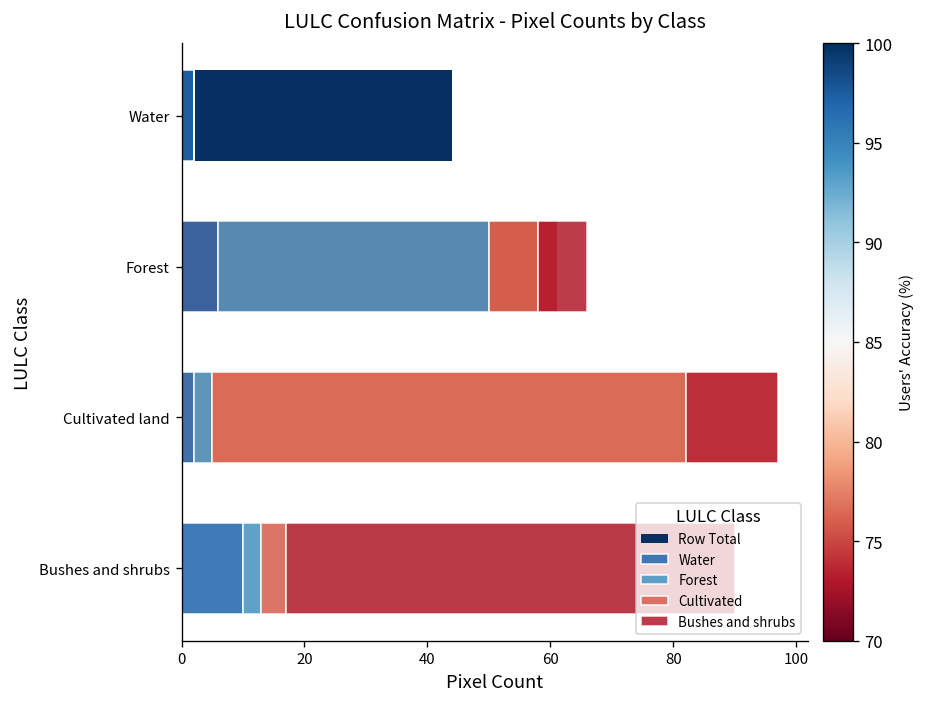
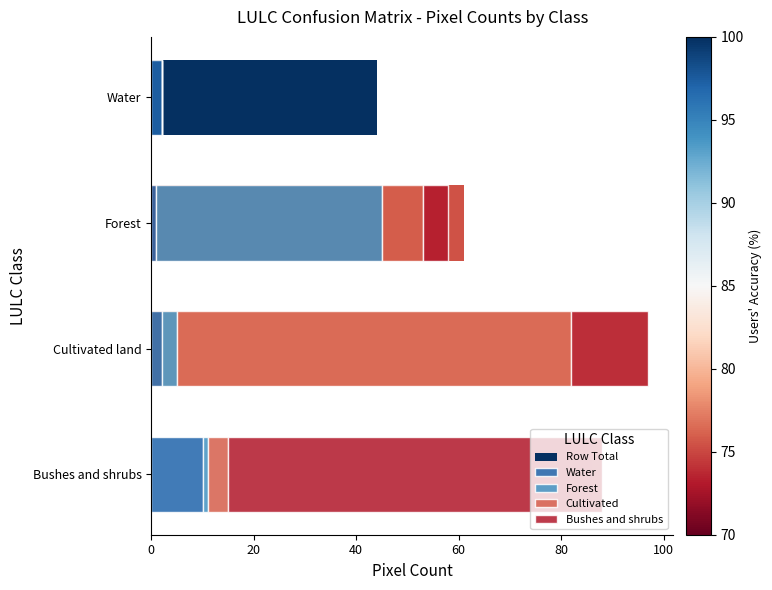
Water, Forest: 6 -> 1
Bushes and shrubs, Forest: 8 -> 5
Forest, Bushes and shrubs: 3 -> 1
